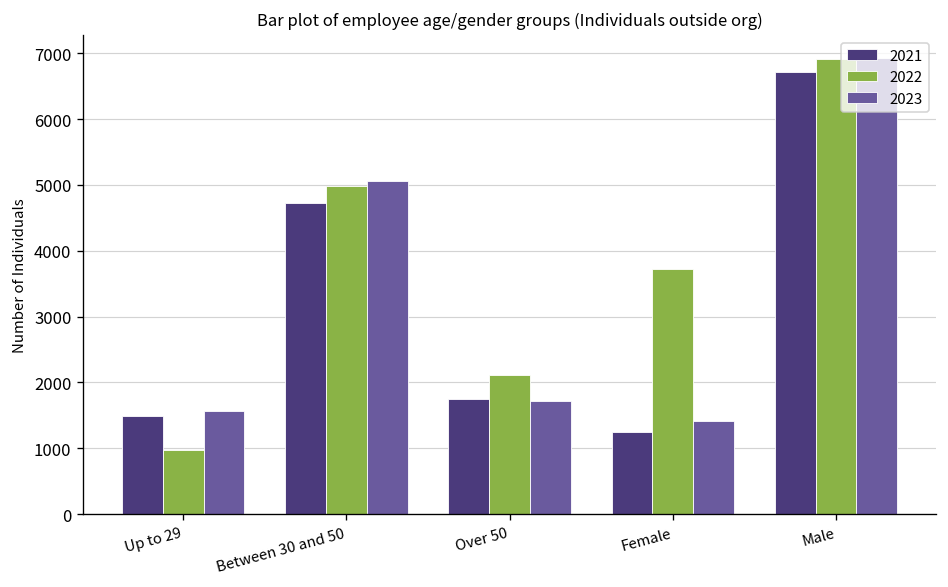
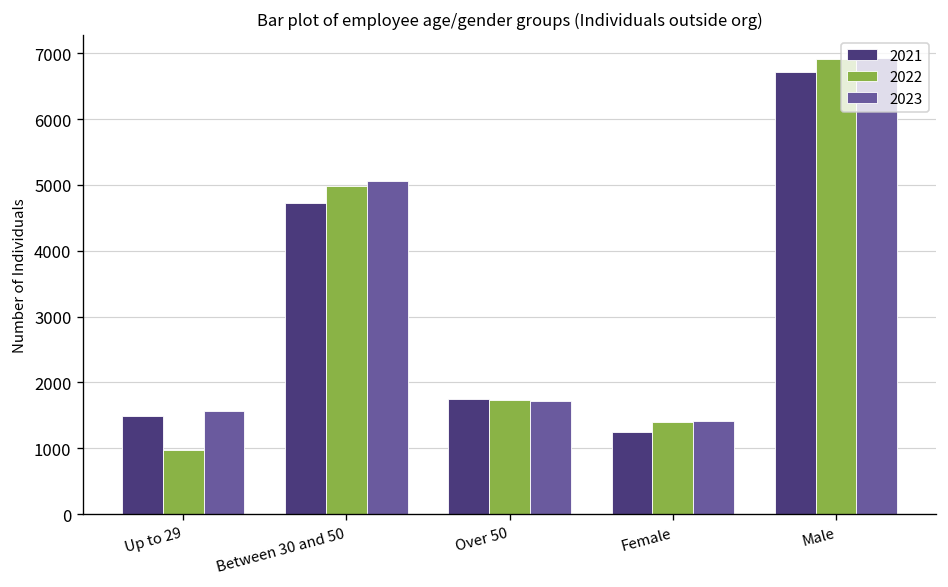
2022, Over 50: 2100 -> 1700
2022, Female: 3700 -> 1400
